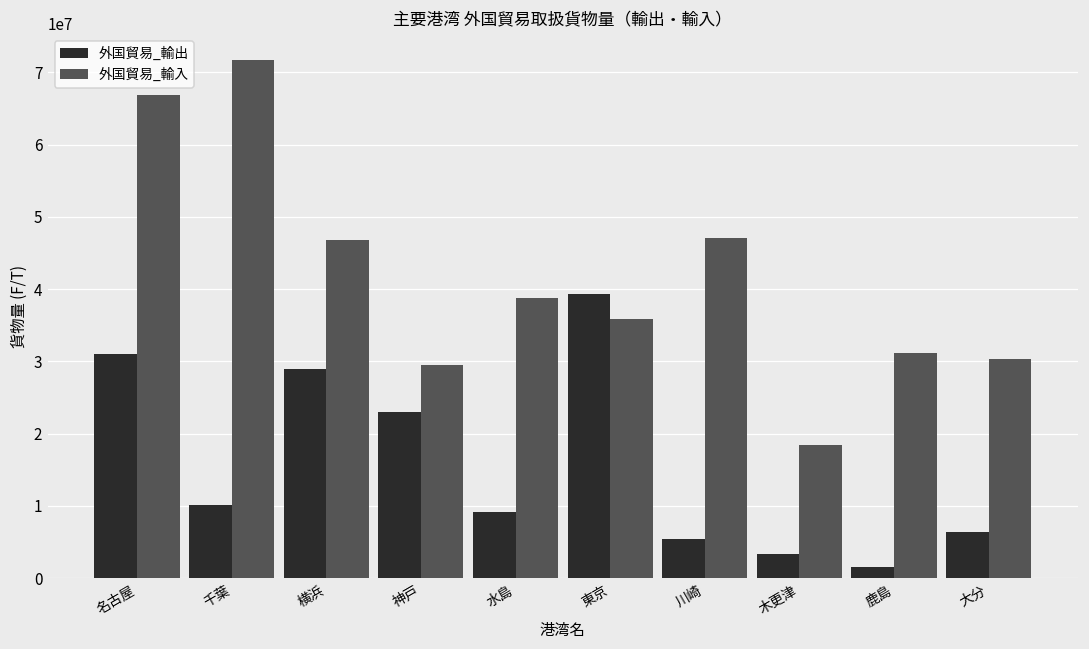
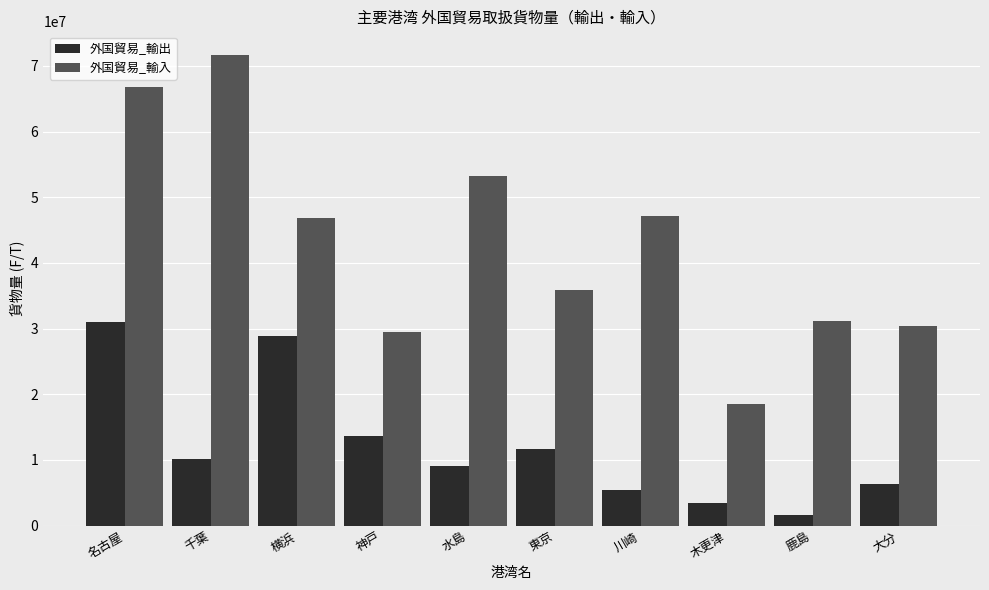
外国貿易_輸出, 神戸: 23000000 -> 14000000
外国貿易_輸入, 水島: 39000000 -> 53000000
外国貿易_輸出, 東京: 39000000 -> 12000000
